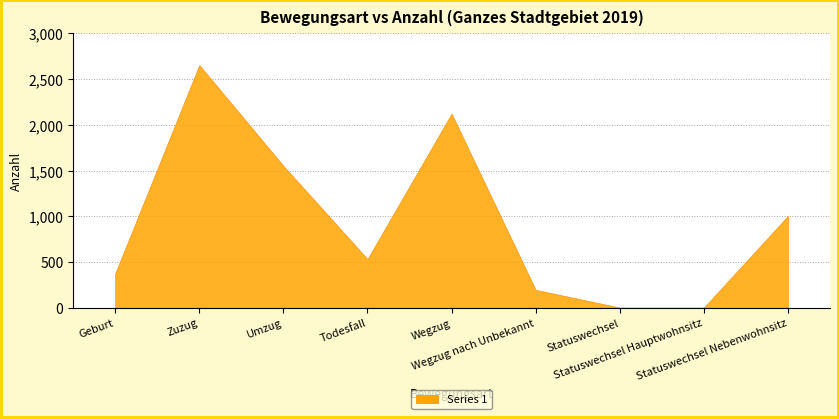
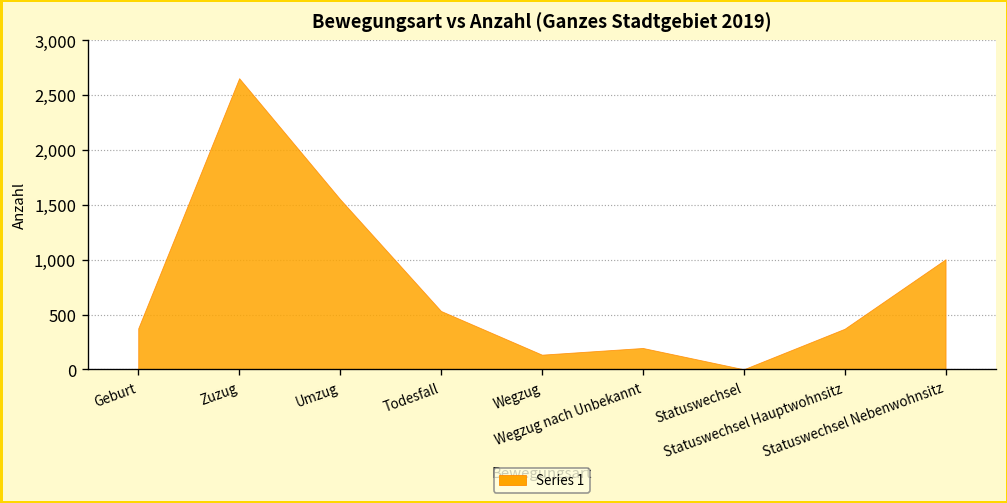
Wegzug: 2,100 -> 100
Statuswechsel Hauptwohnsitz: 0 -> 400
